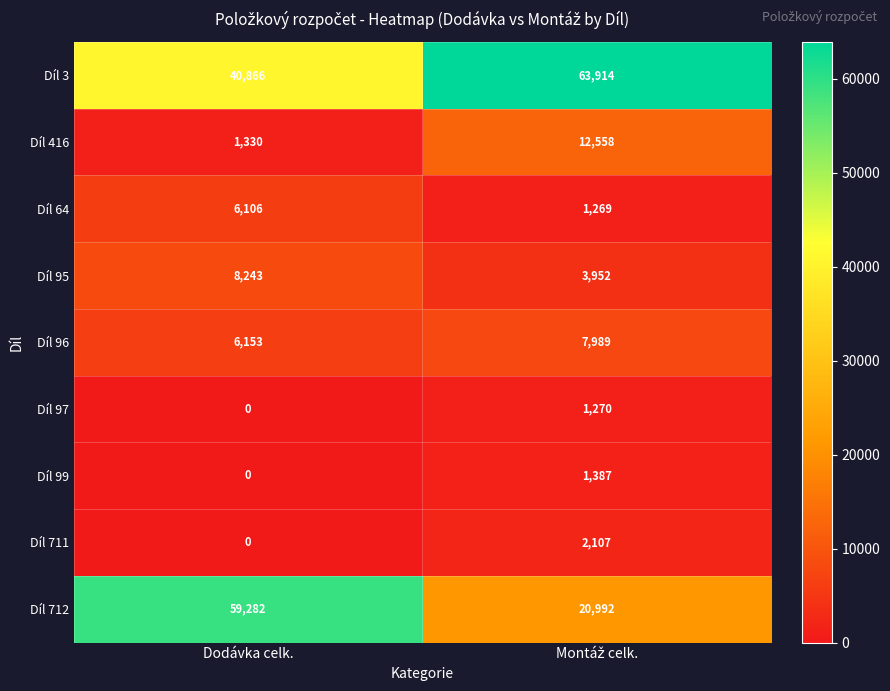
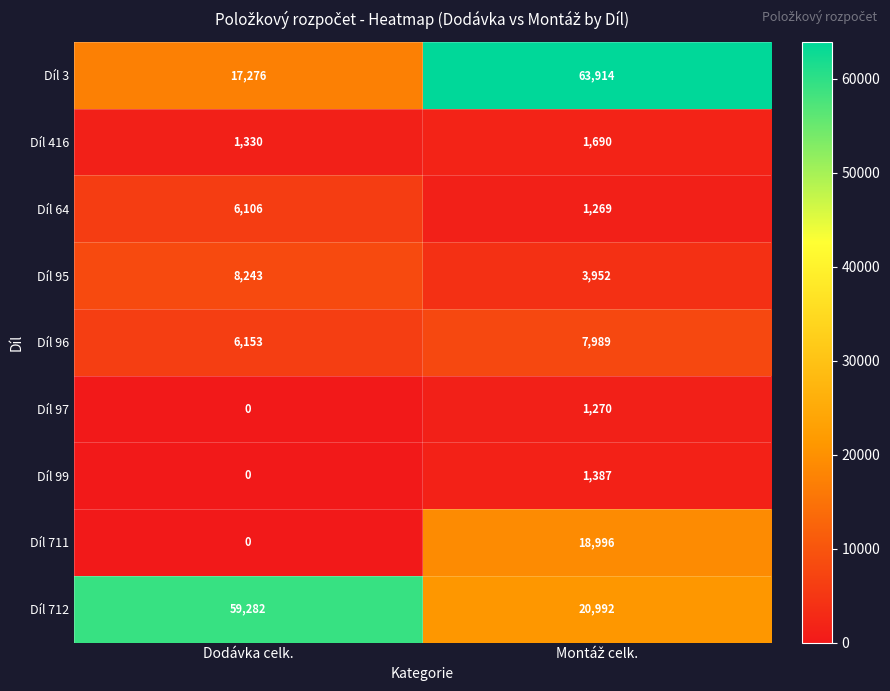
Díl 3, Dodávka celk.: 40,866 -> 17,276
Díl 416, Montáž celk.: 12,558 -> 1,690
Díl 711, Montáž celk.: 2,107 -> 18,996
